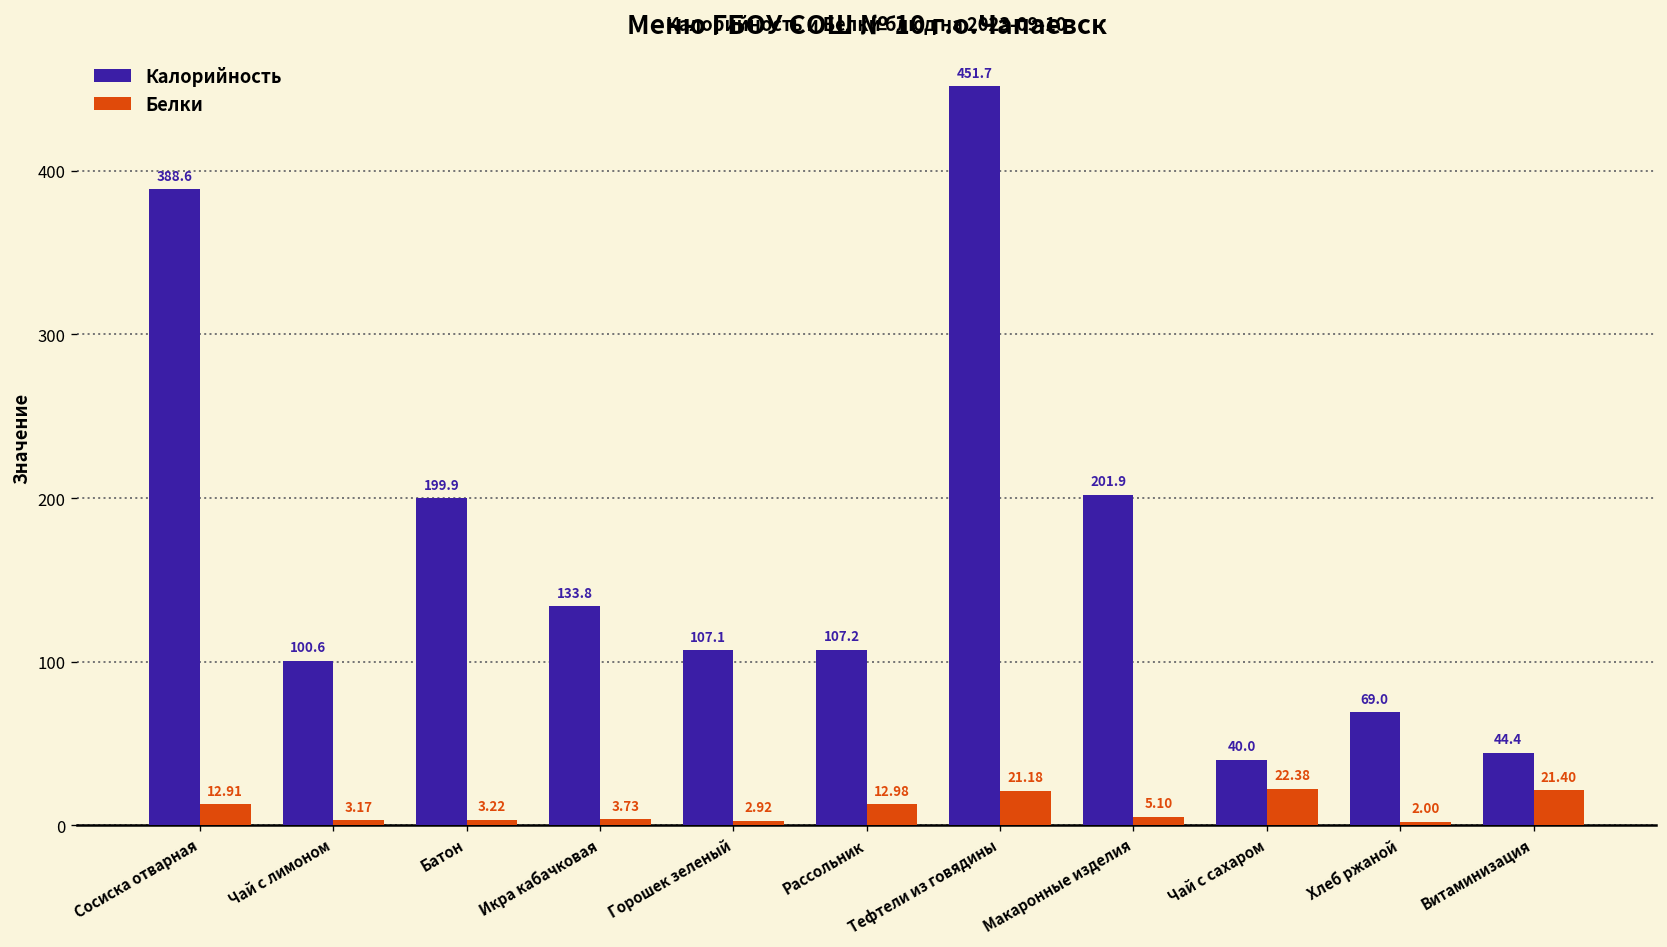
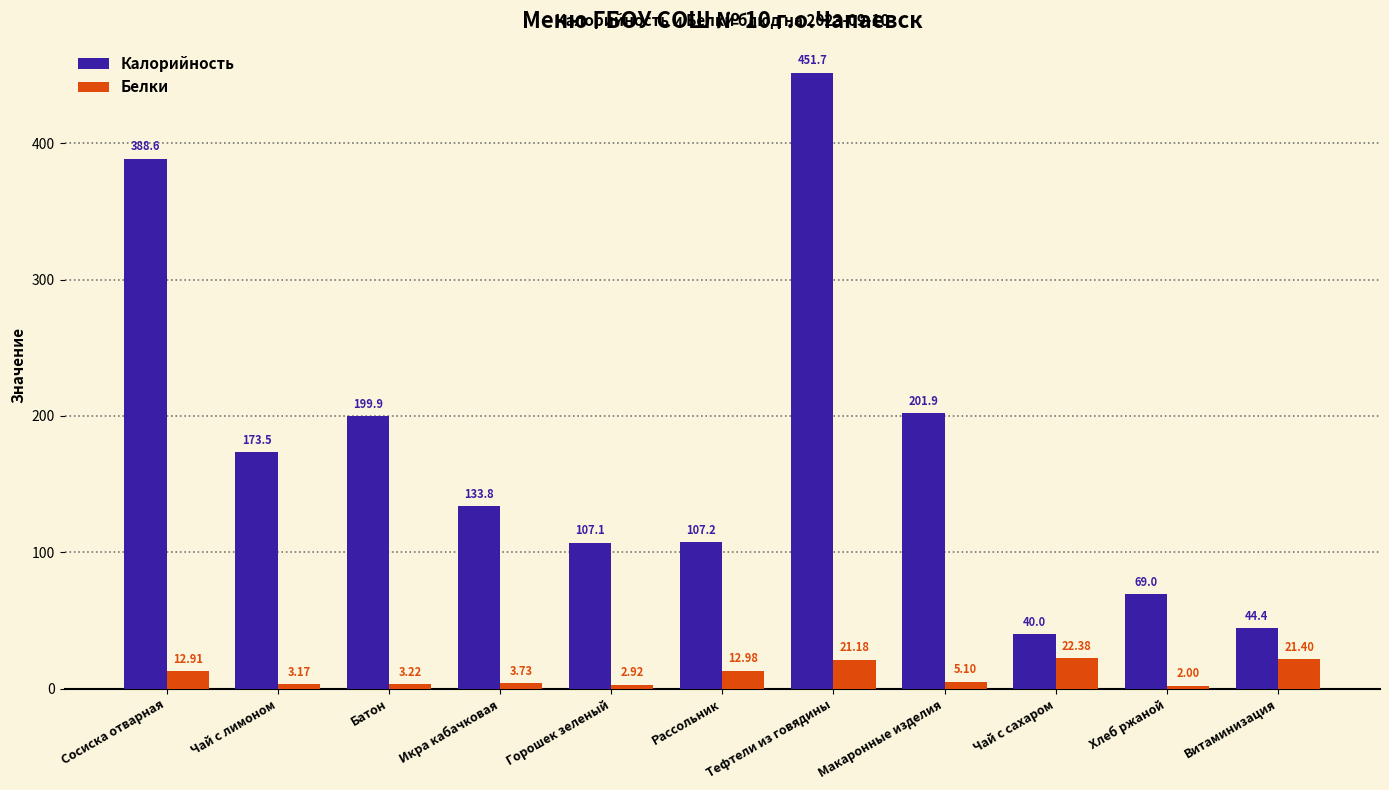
Калорийность, Чай с лимоном: 100.6 -> 173.5
